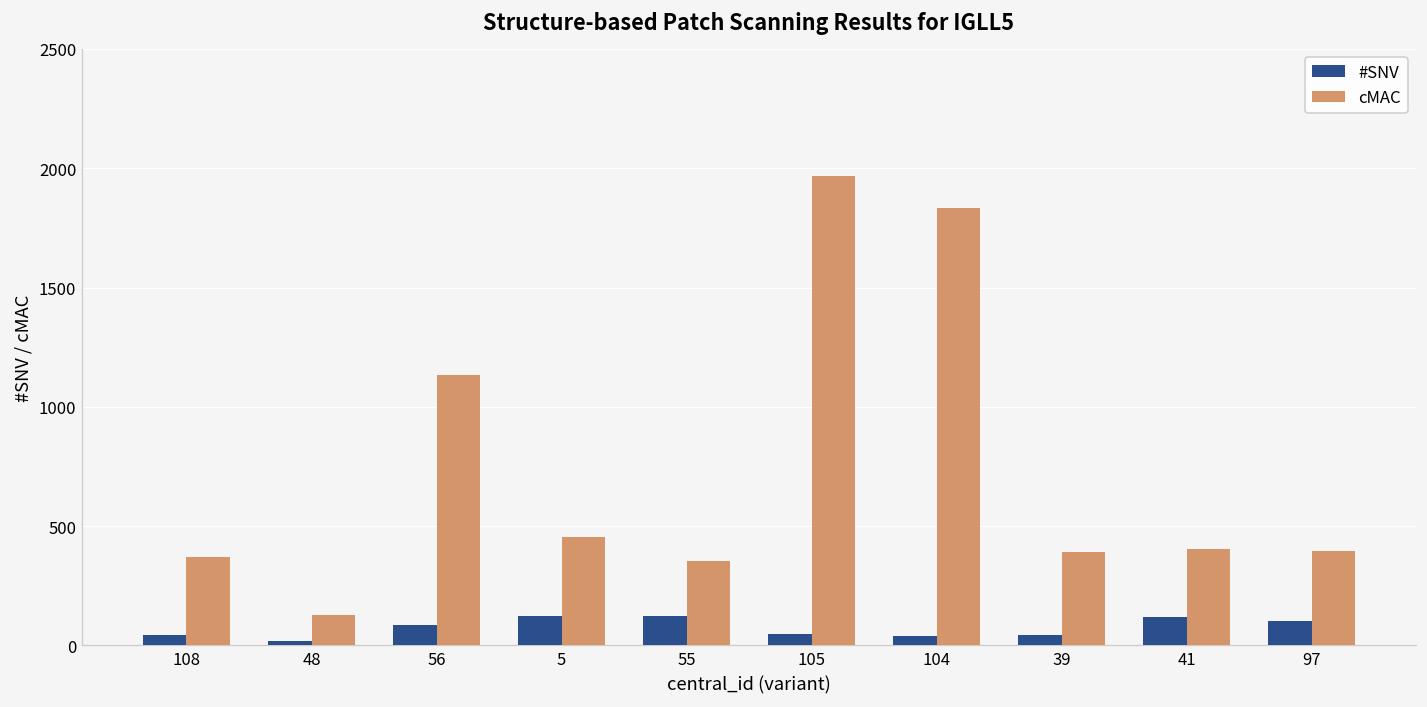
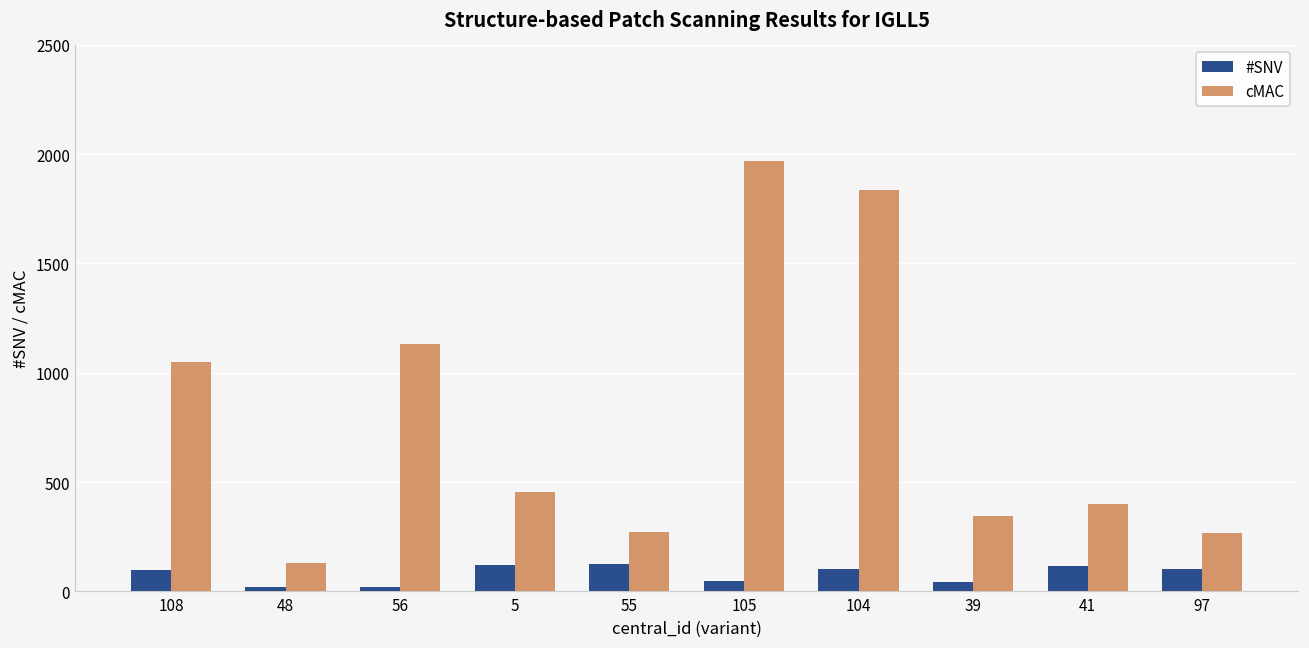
#SNV, 108: 40 -> 100
cMAC, 108: 370 -> 1050
#SNV, 56: 90 -> 20
cMAC, 55: 350 -> 270
#SNV, 104: 40 -> 100
cMAC, 39: 390 -> 350
cMAC, 97: 390 -> 270
